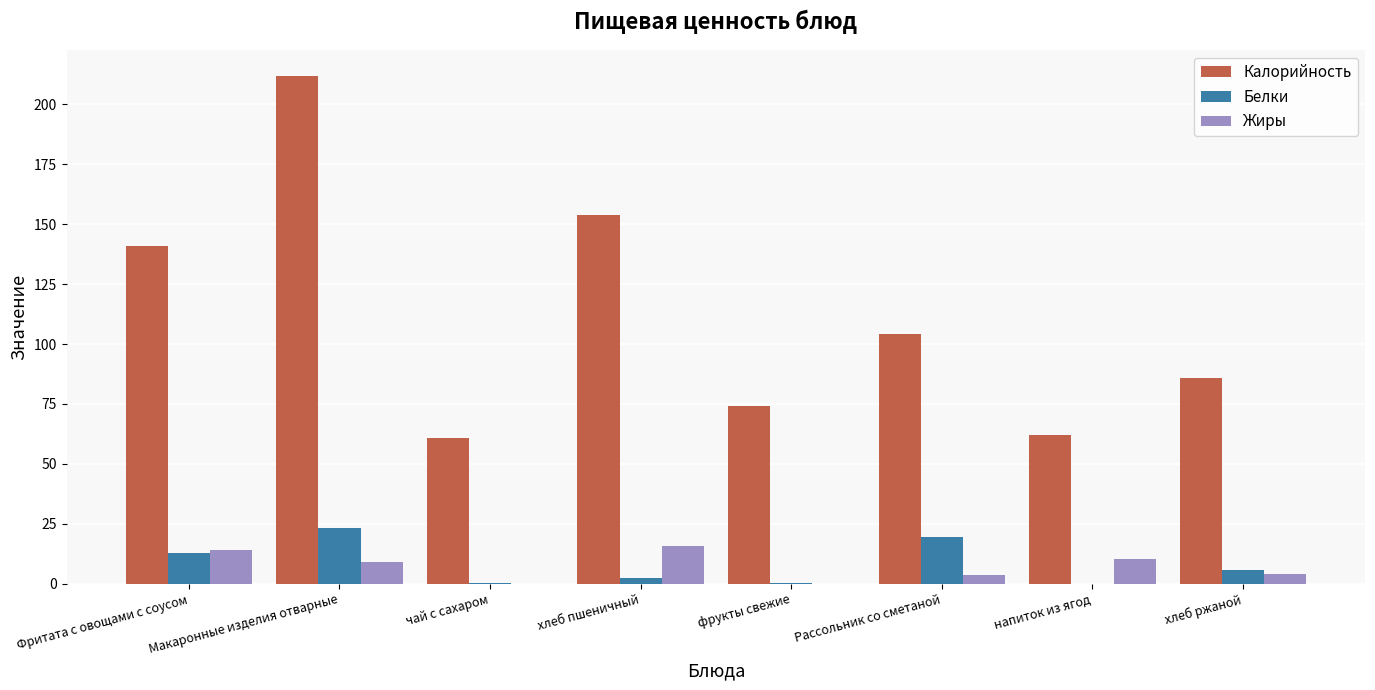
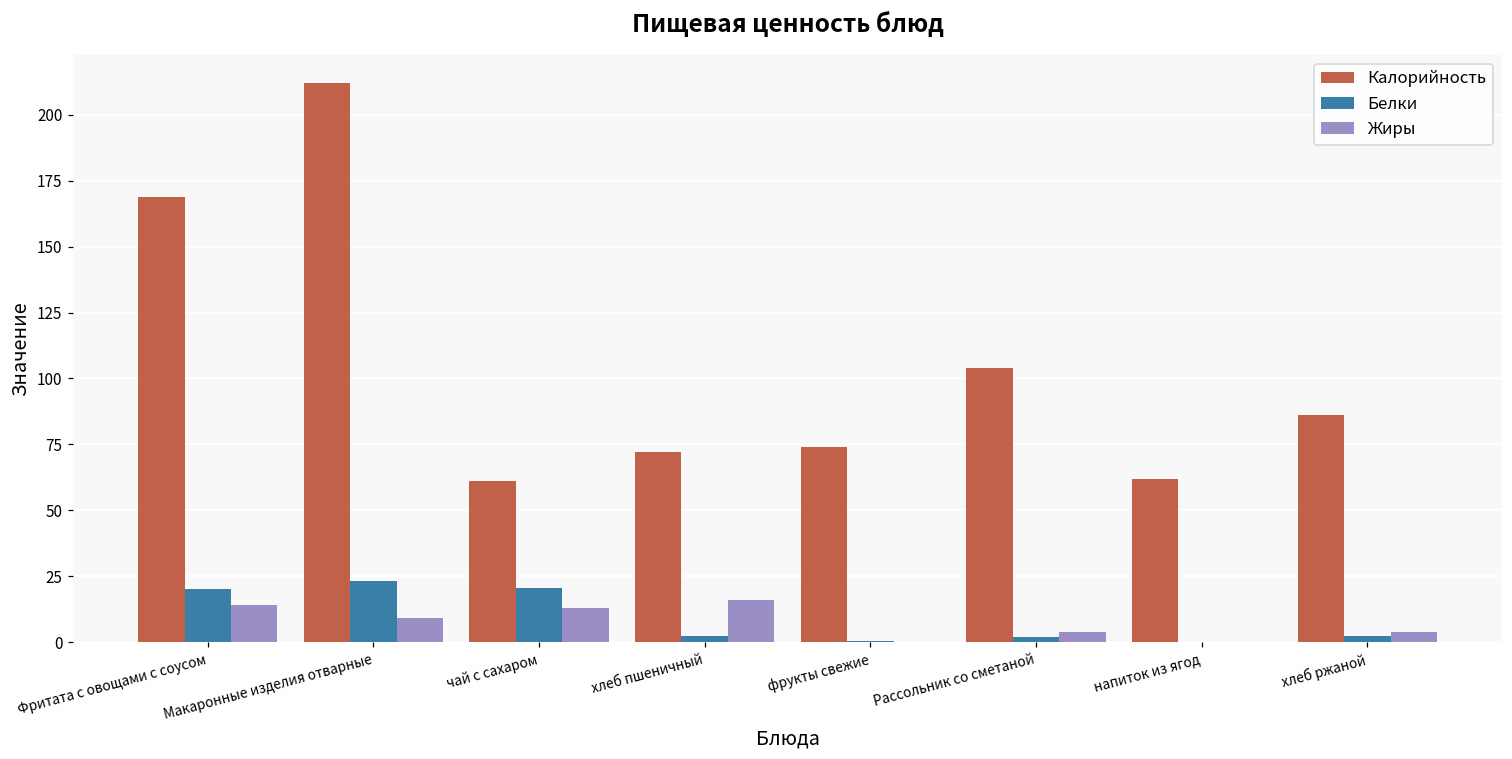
Калорийность, Фритата с овощами с соусом: 141 -> 169
Белки, Фритата с овощами с соусом: 13 -> 20
Белки, чай с сахаром: 0 -> 21
Жиры, чай с сахаром: 0 -> 13
Калорийность, хлеб пшеничный: 154 -> 72
Белки, Рассольник со сметаной: 19 -> 2
Жиры, напиток из ягод: 10 -> 0
Белки, хлеб ржаной: 6 -> 2
